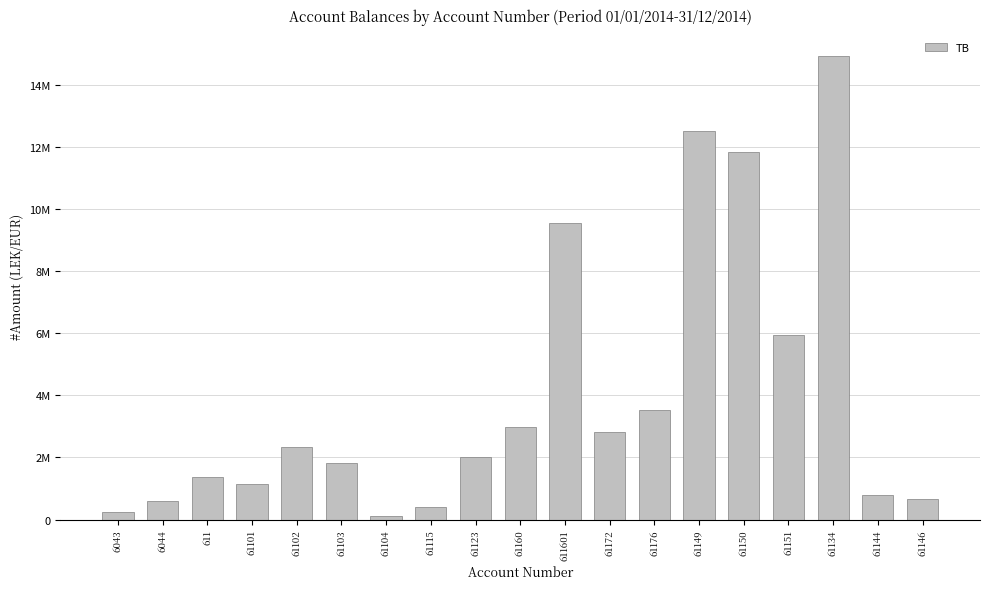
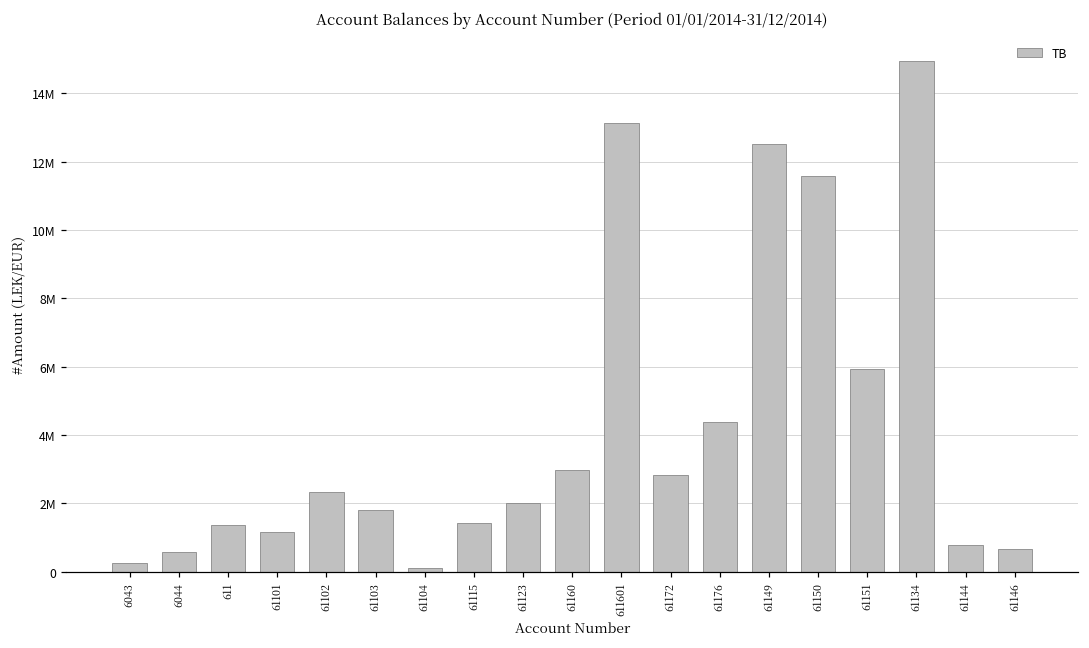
61115: 400000 -> 1400000
611601: 9500000 -> 13100000
61176: 3500000 -> 4400000
61150: 11800000 -> 11600000
